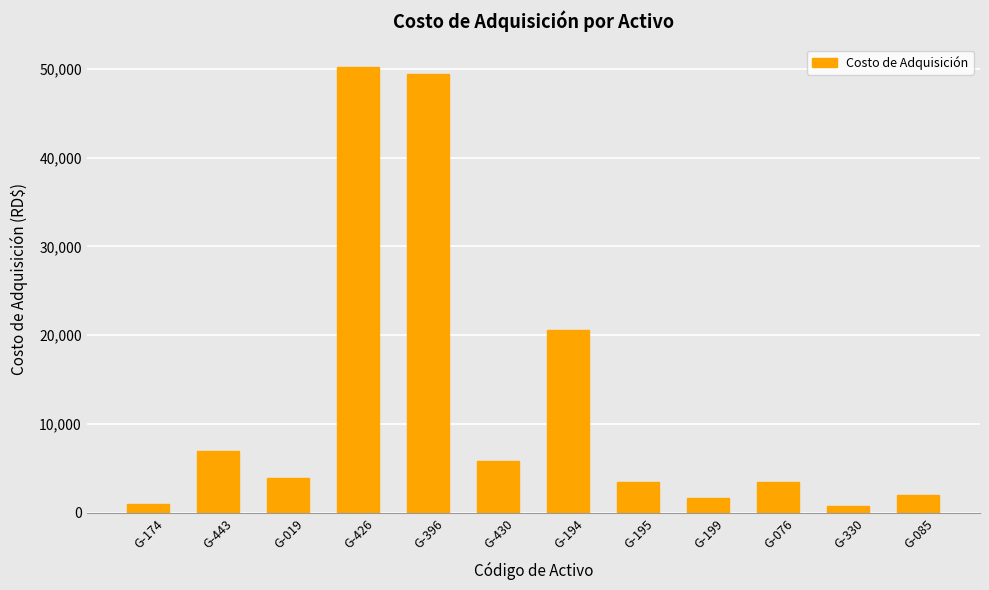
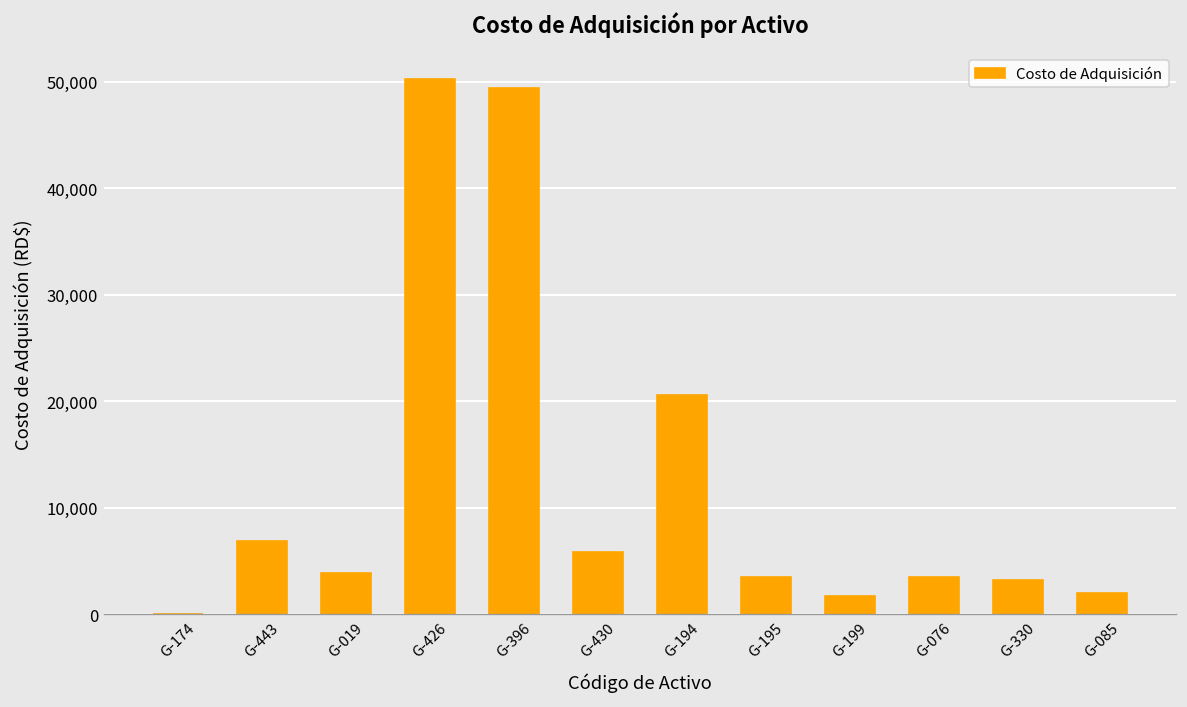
G-174: 1,000 -> 0
G-330: 1,000 -> 3,000
